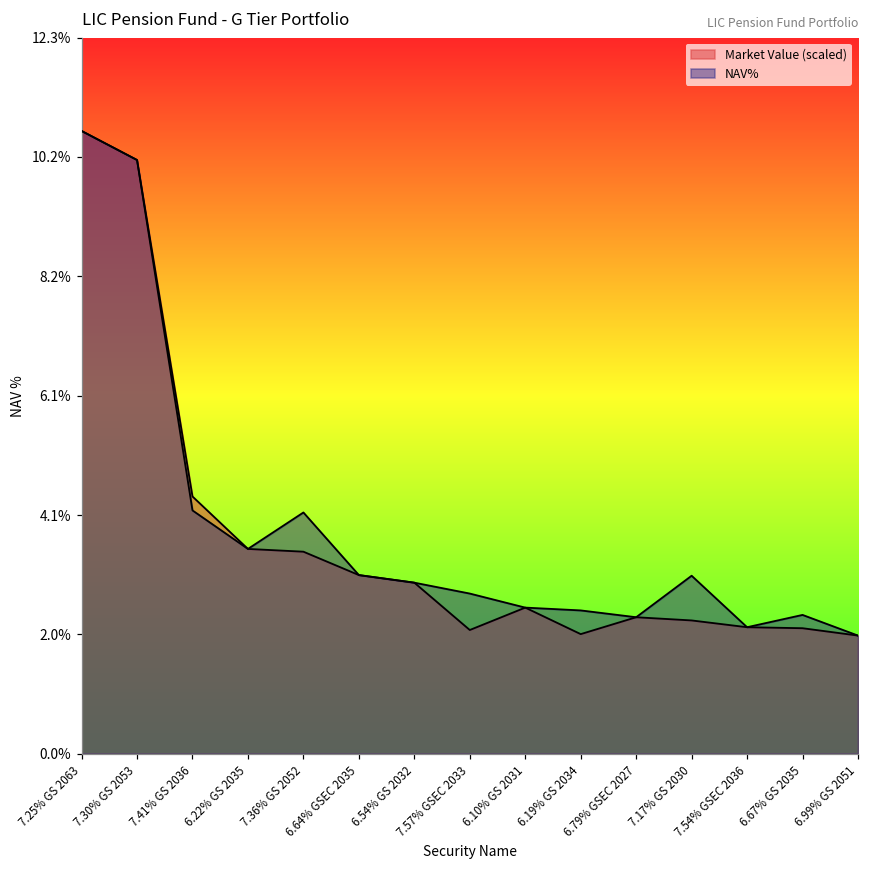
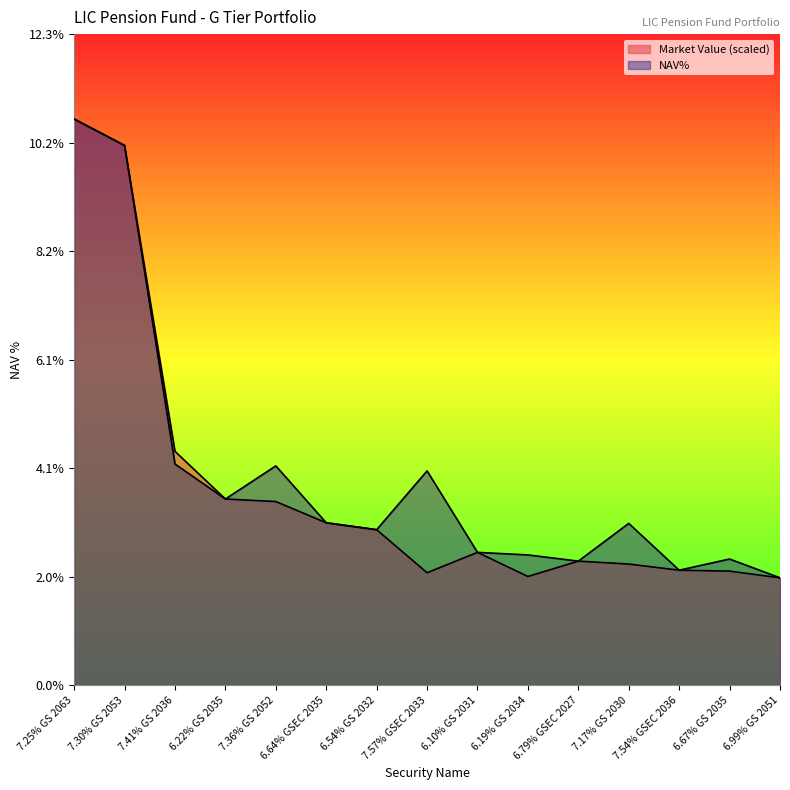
NAV%, 7.57% GSEC 2033: 2.7% -> 4.0%
